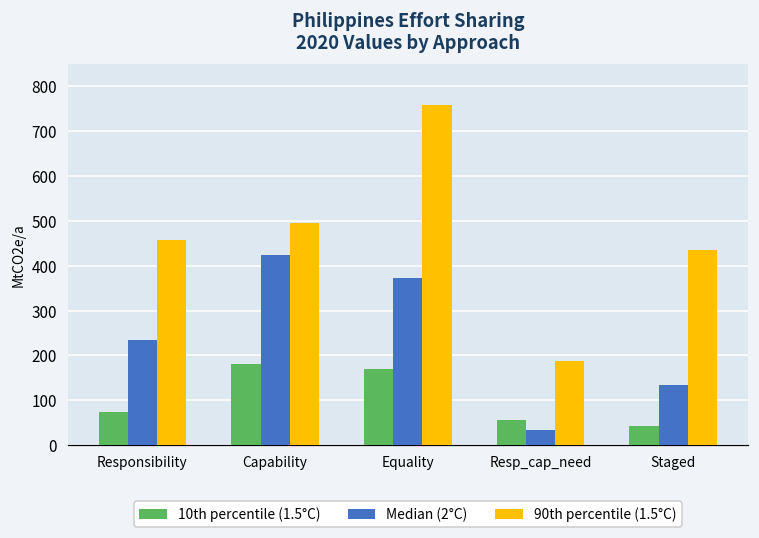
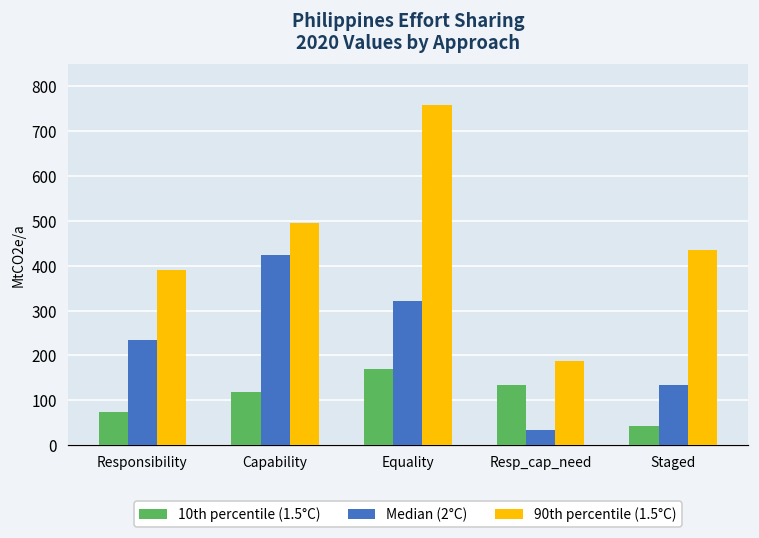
90th percentile (1.5°C), Responsibility: 460 -> 390
10th percentile (1.5°C), Capability: 180 -> 120
Median (2°C), Equality: 370 -> 320
10th percentile (1.5°C), Resp_cap_need: 60 -> 130
